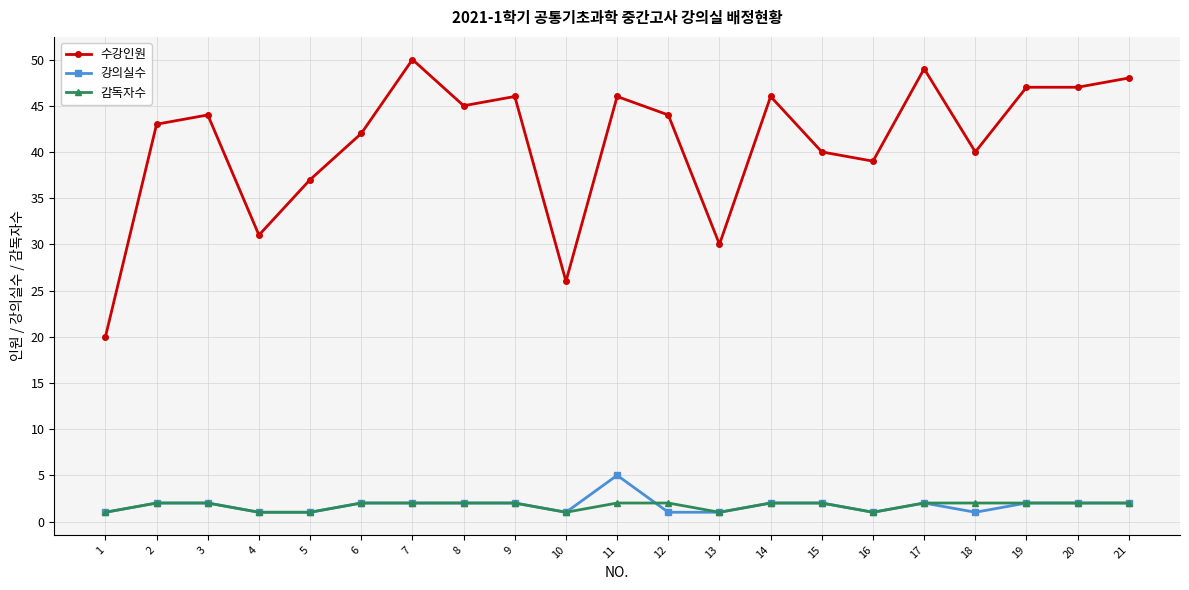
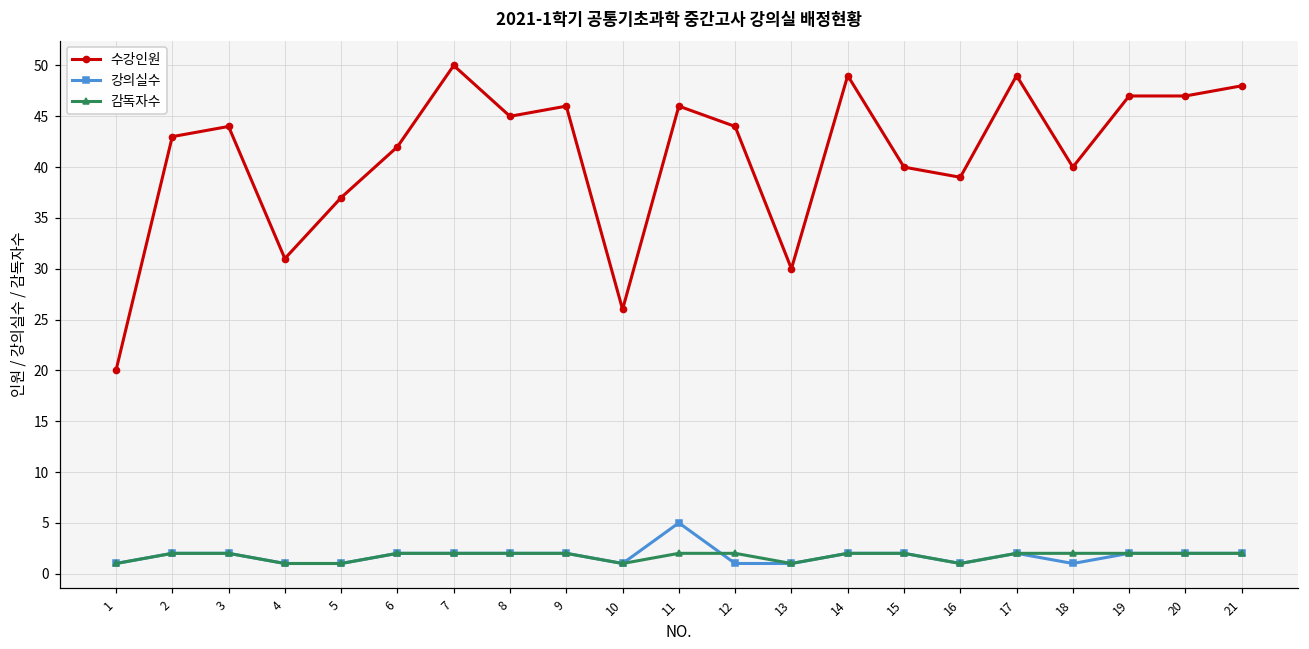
수강인원, 14: 46 -> 49
